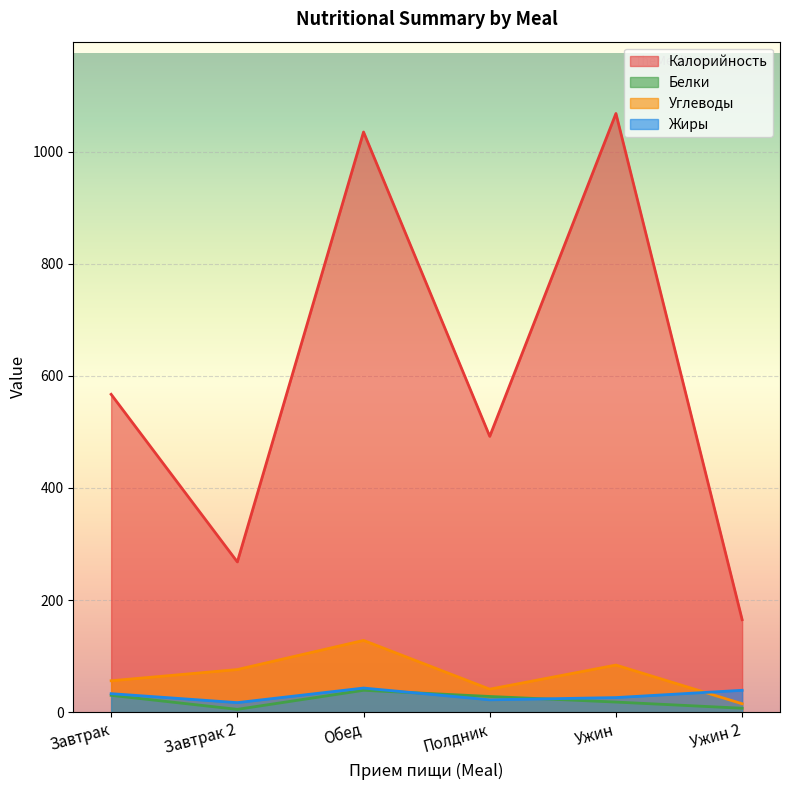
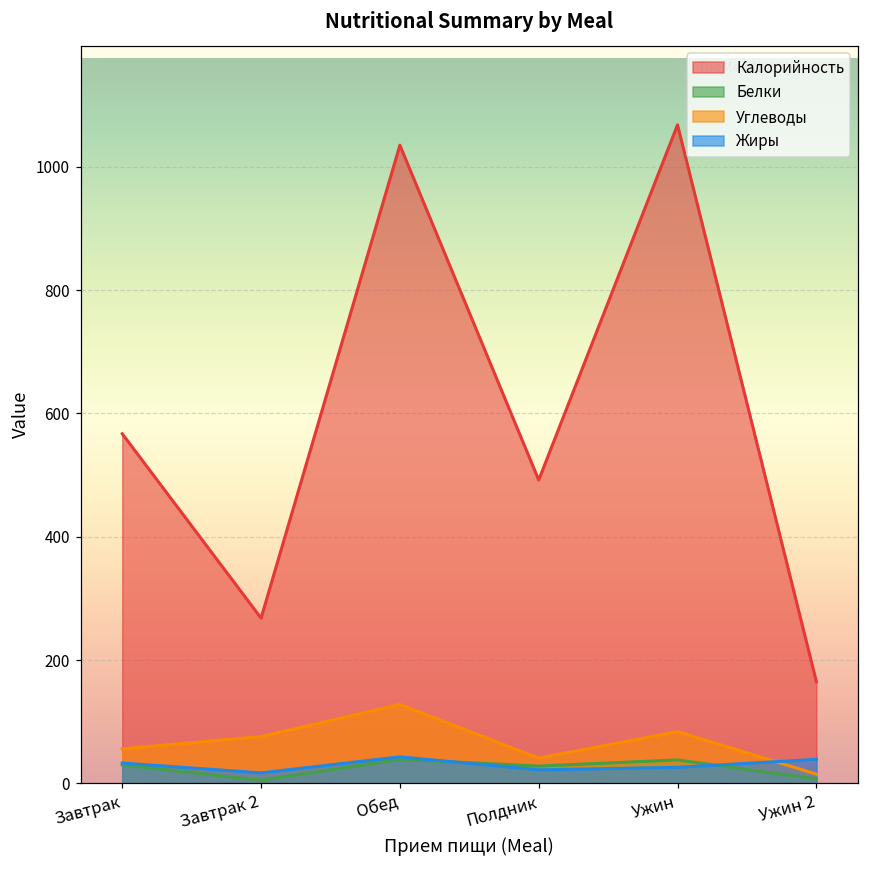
Белки, Ужин: 20 -> 40
